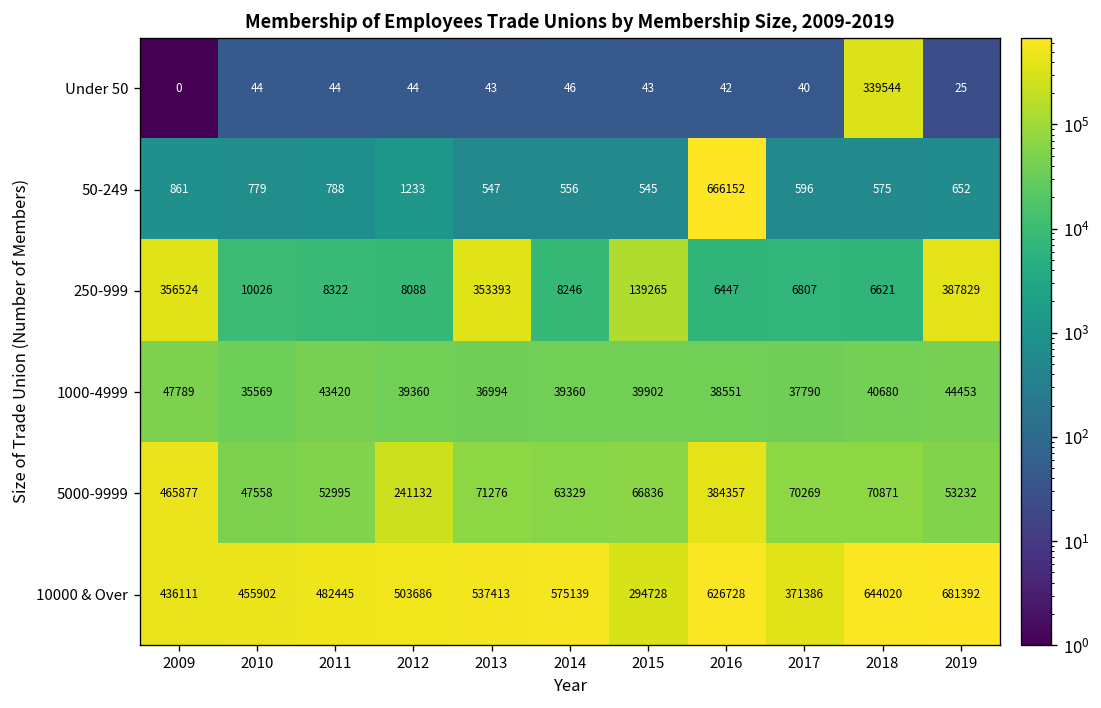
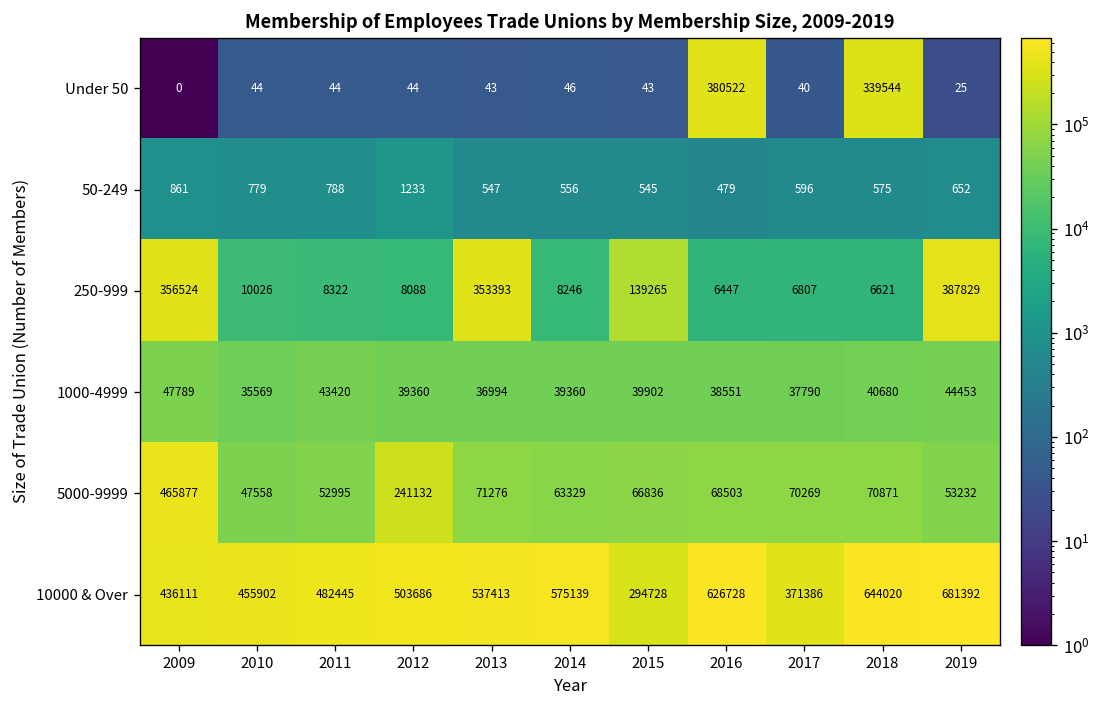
Under 50, 2016: 42 -> 380522
50-249, 2016: 666152 -> 479
5000-9999, 2016: 384357 -> 68503
